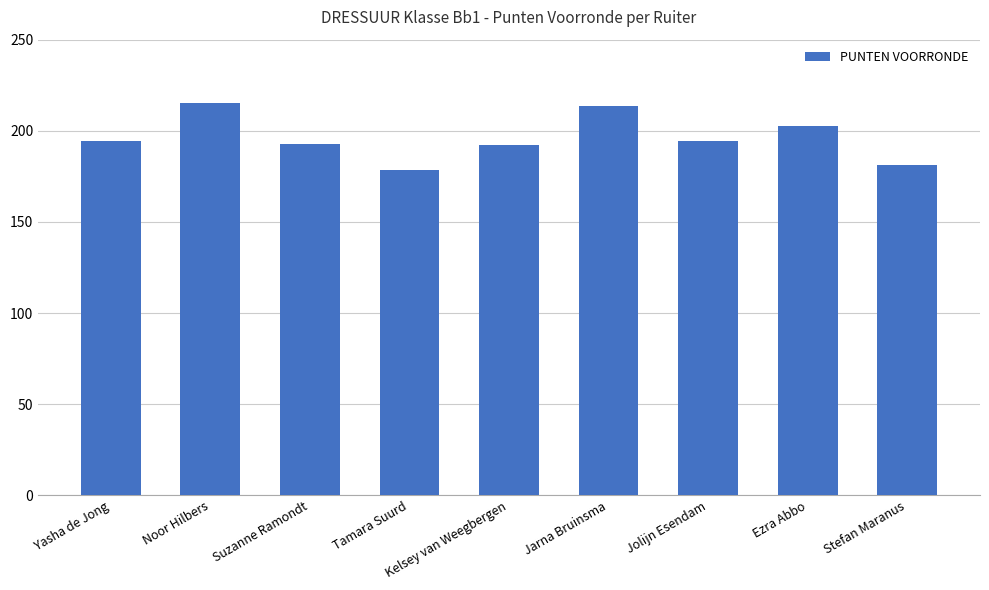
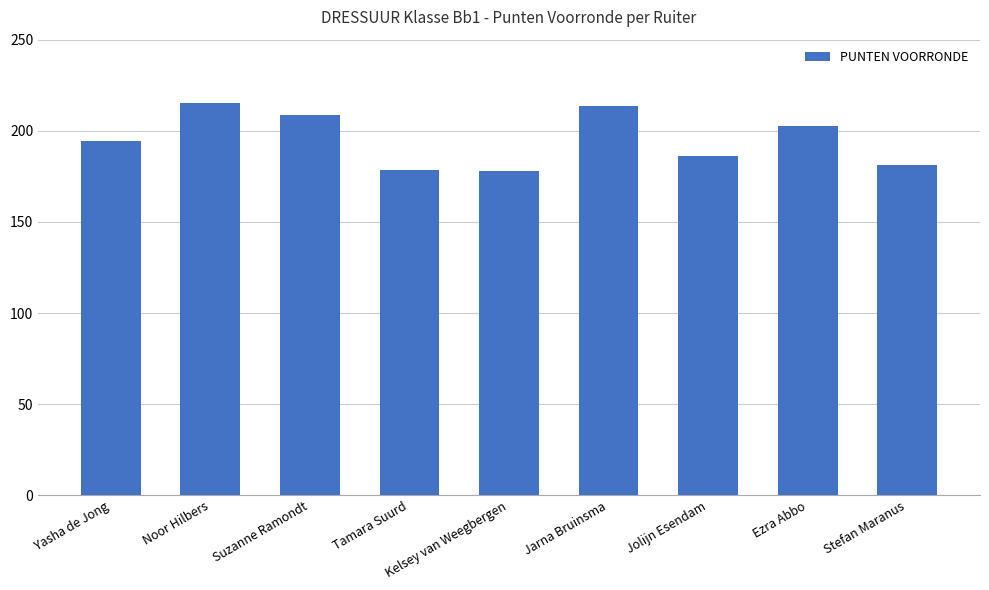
Suzanne Ramondt: 193 -> 208
Kelsey van Weegbergen: 192 -> 178
Jolijn Esendam: 195 -> 186
